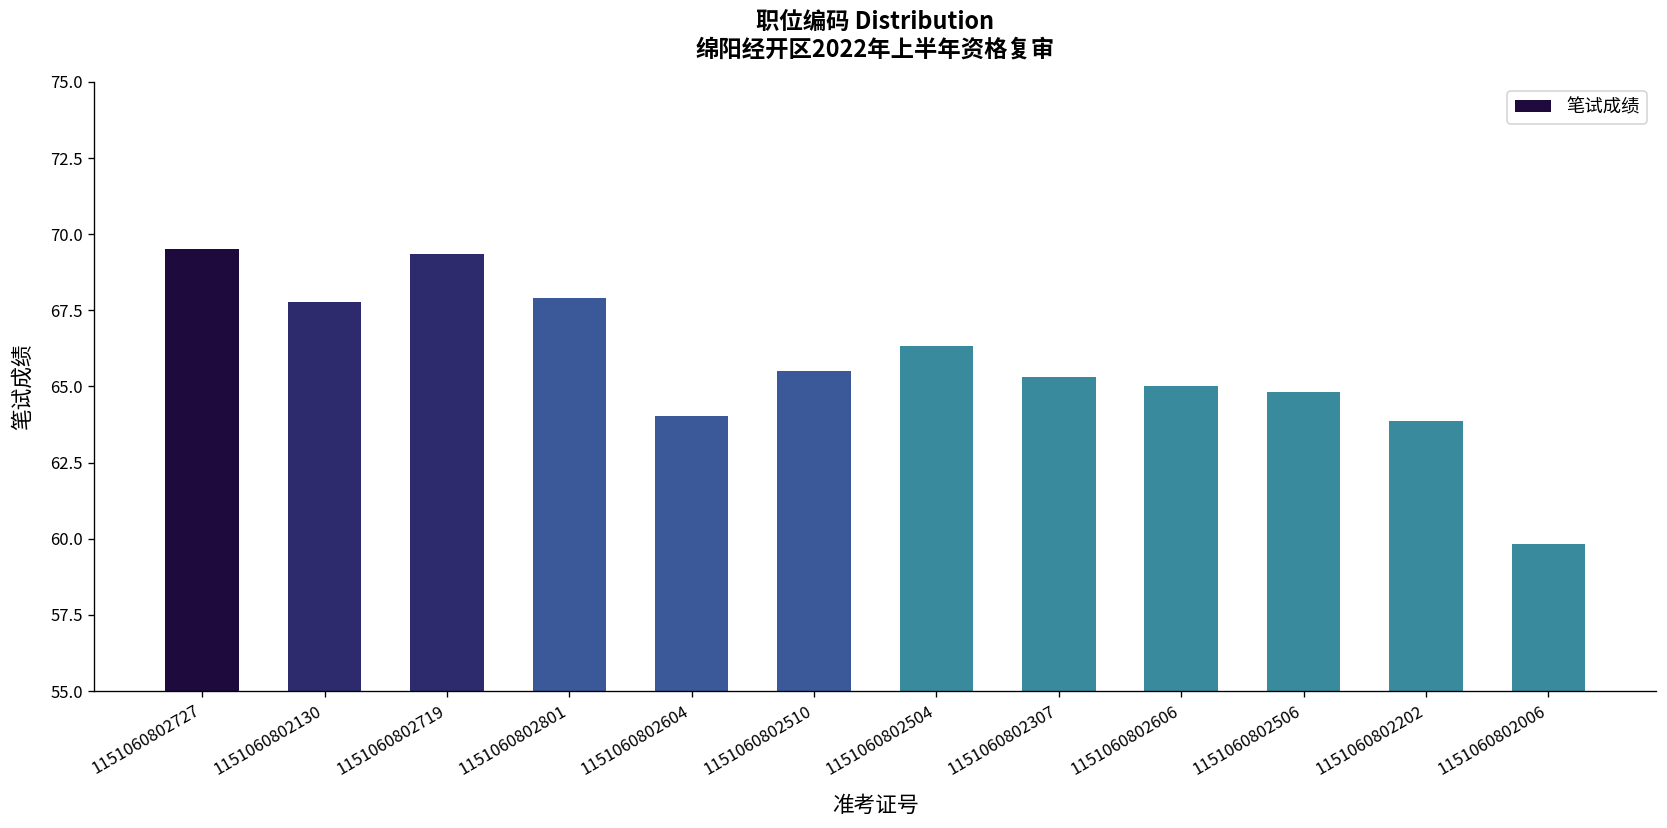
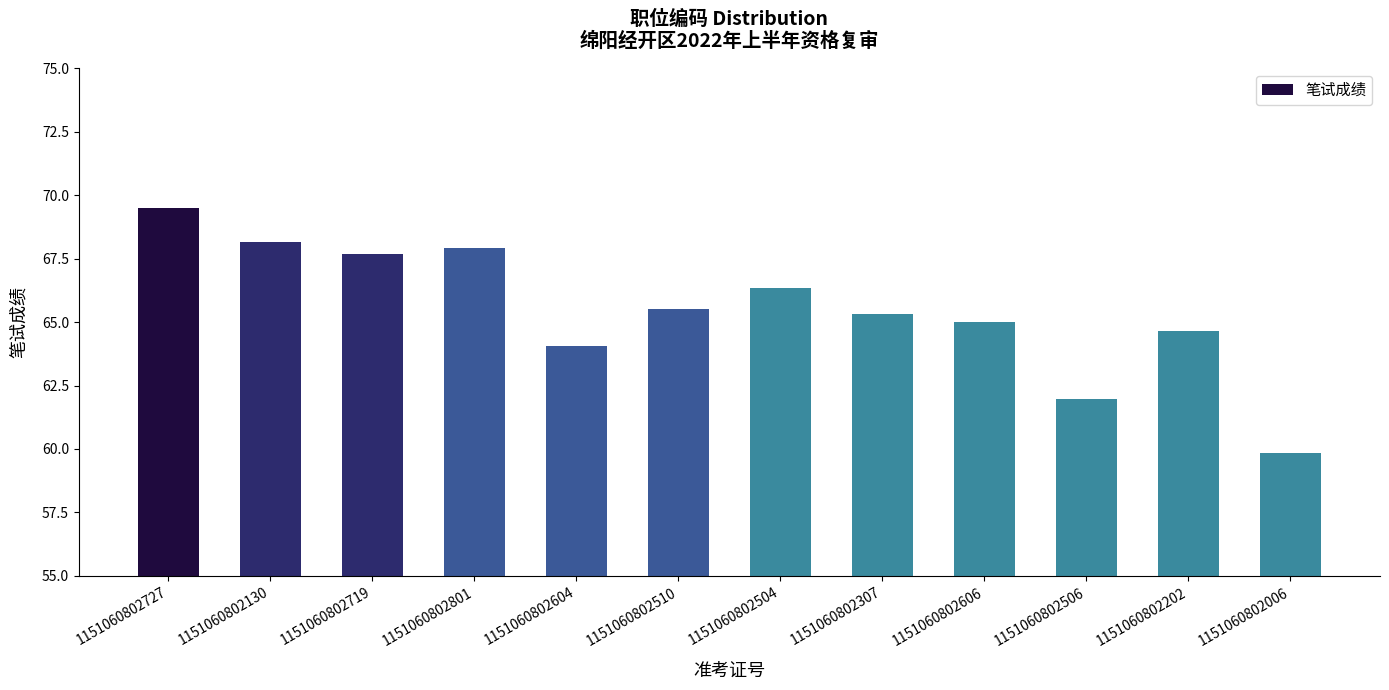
1151060802130: 67.8 -> 68.2
1151060802719: 69.4 -> 67.7
1151060802506: 64.8 -> 62.0
1151060802202: 63.9 -> 64.7
